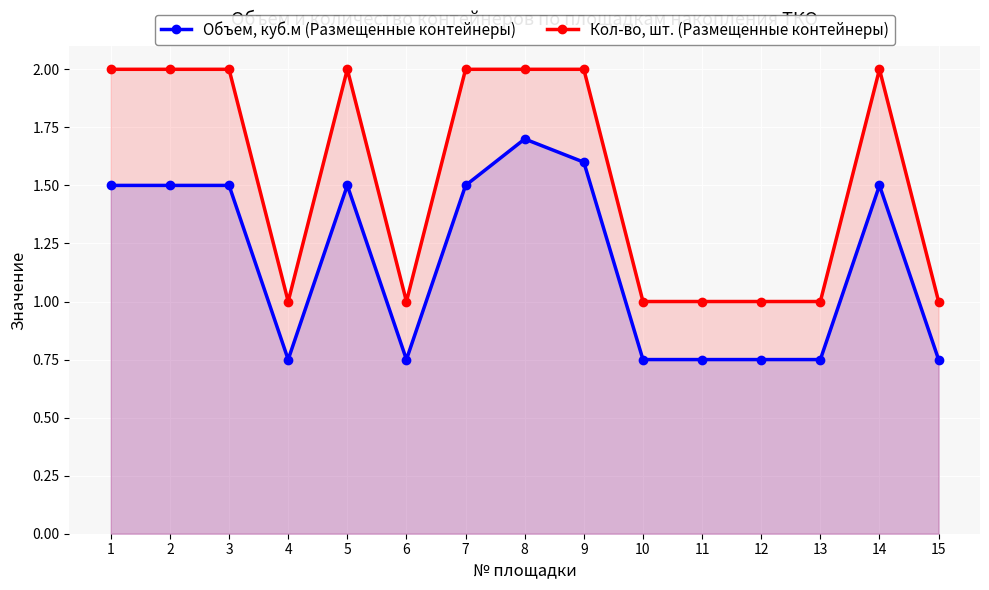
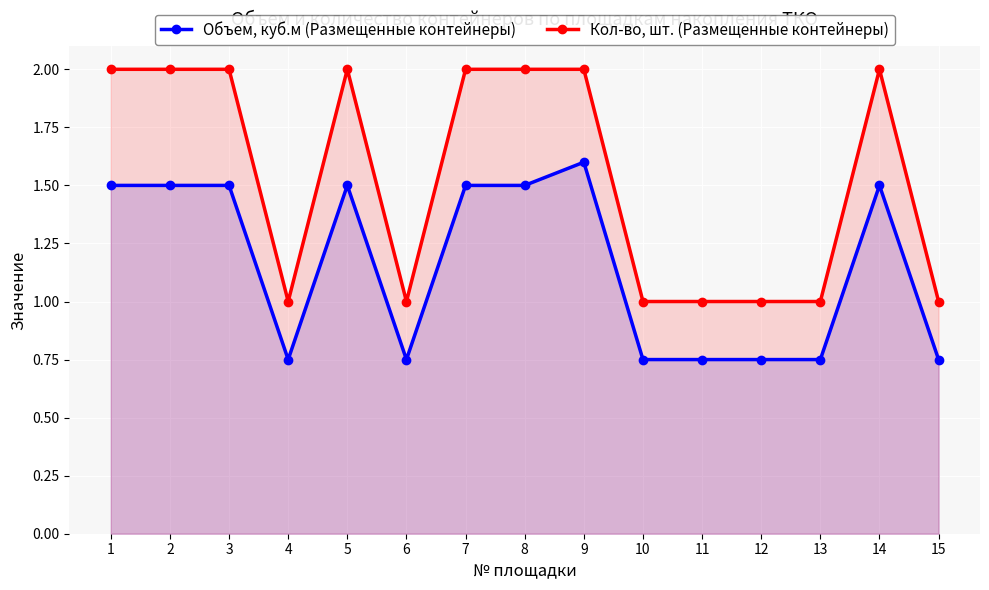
Объем, куб.м (Размещенные контейнеры), 8: 1.7 -> 1.5
